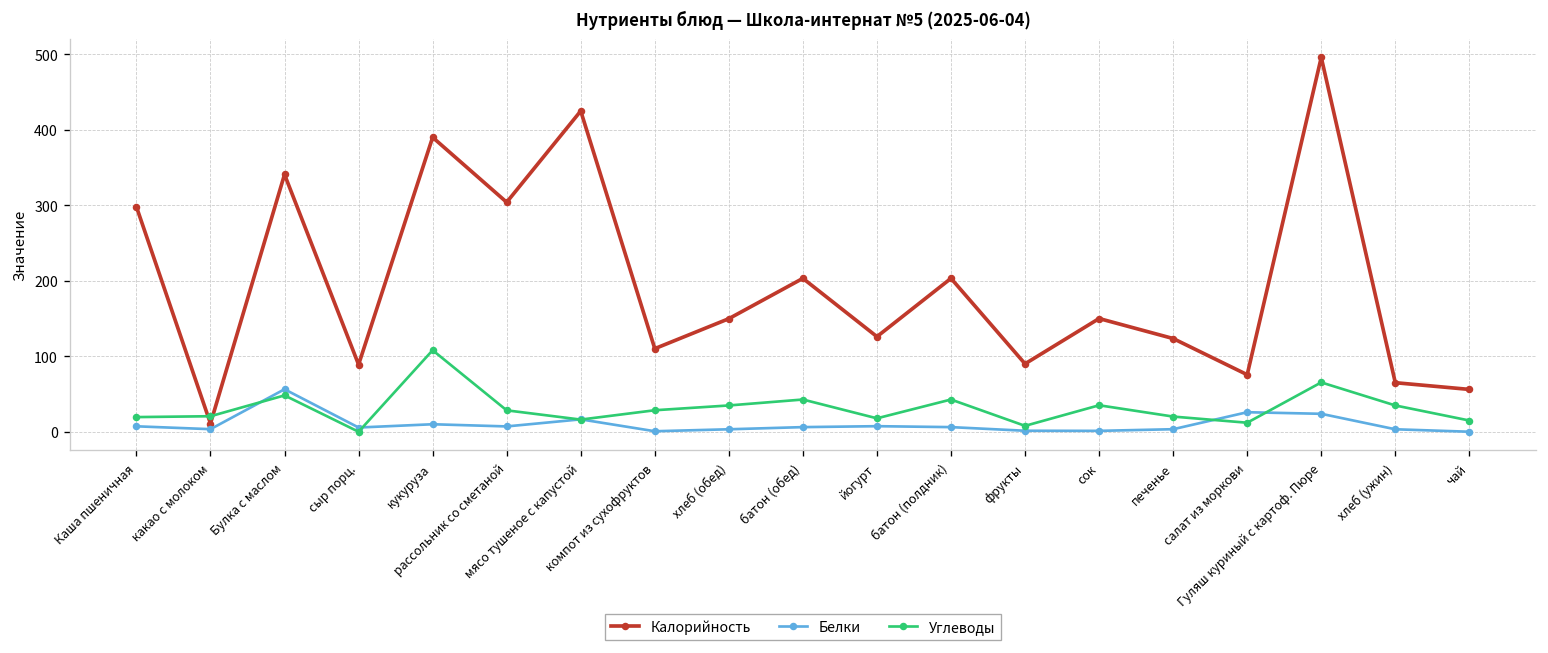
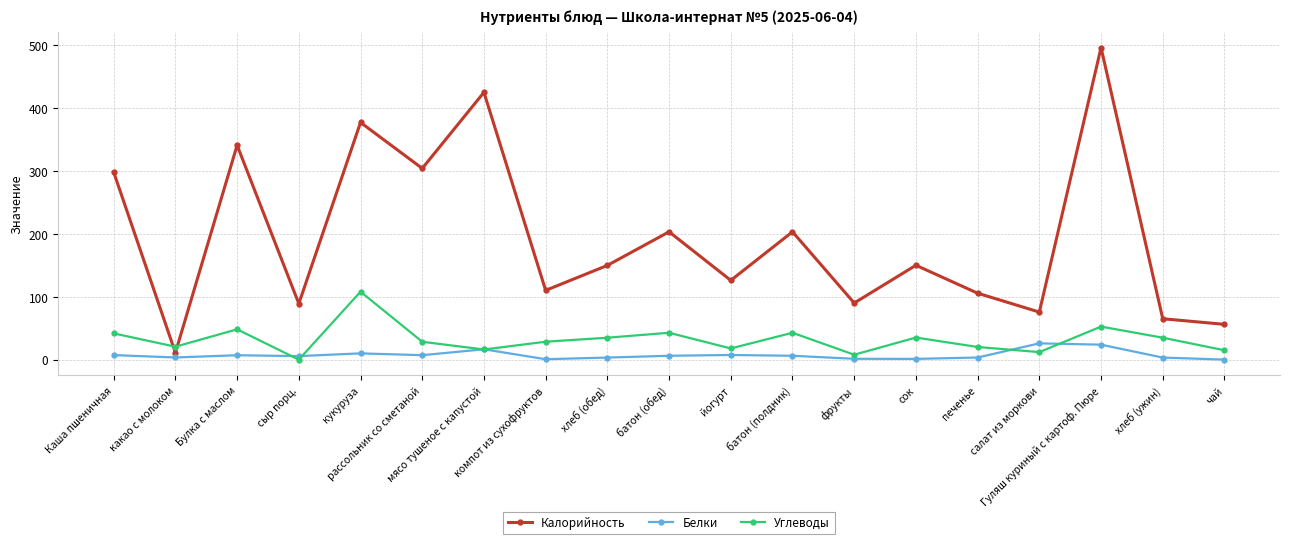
Углеводы, Каша пшеничная: 20 -> 40
Белки, Булка с маслом: 60 -> 10
Калорийность, кукуруза: 390 -> 380
Калорийность, печенье: 120 -> 110
Углеводы, Гуляш куриный с картоф. Пюре: 70 -> 50
